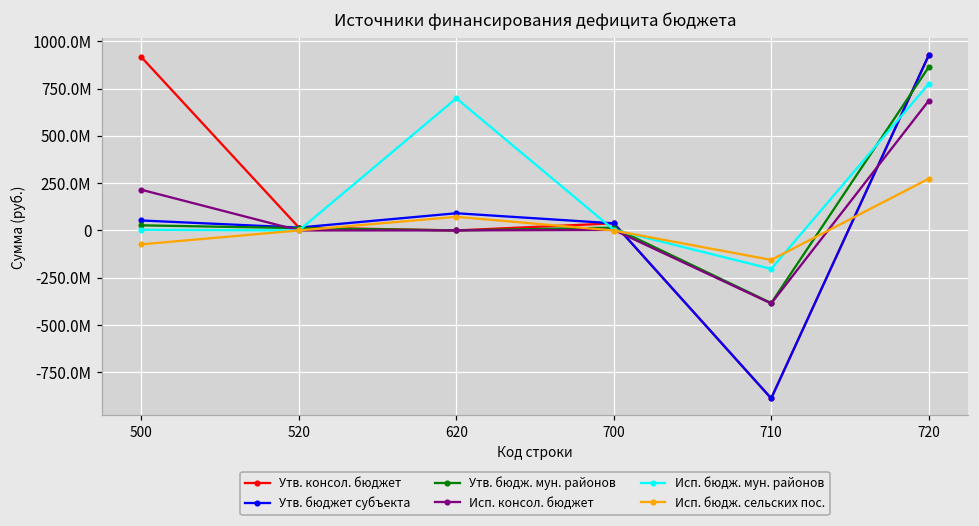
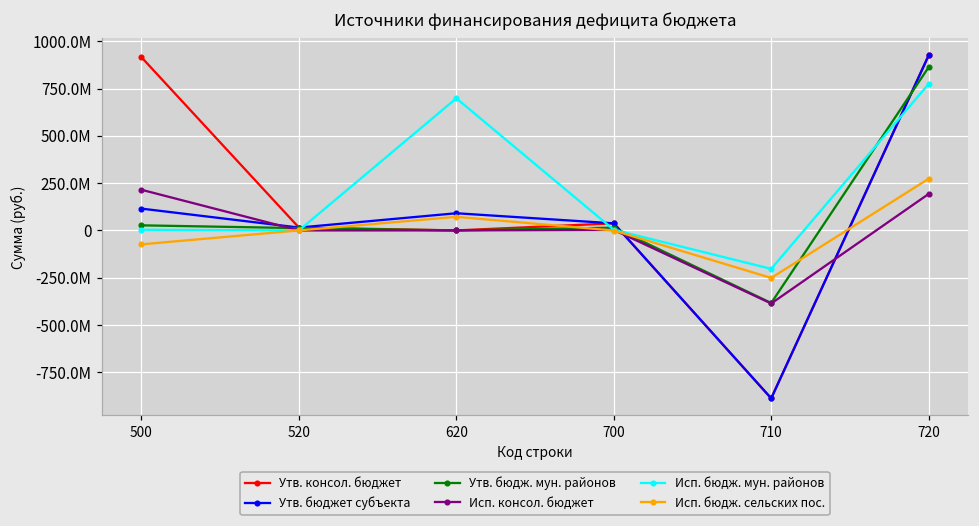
Утв. бюджет субъекта, 500: 50000000 -> 120000000
Исп. бюдж. сельских пос., 710: -160000000 -> -250000000
Исп. консол. бюджет, 720: 690000000 -> 190000000
